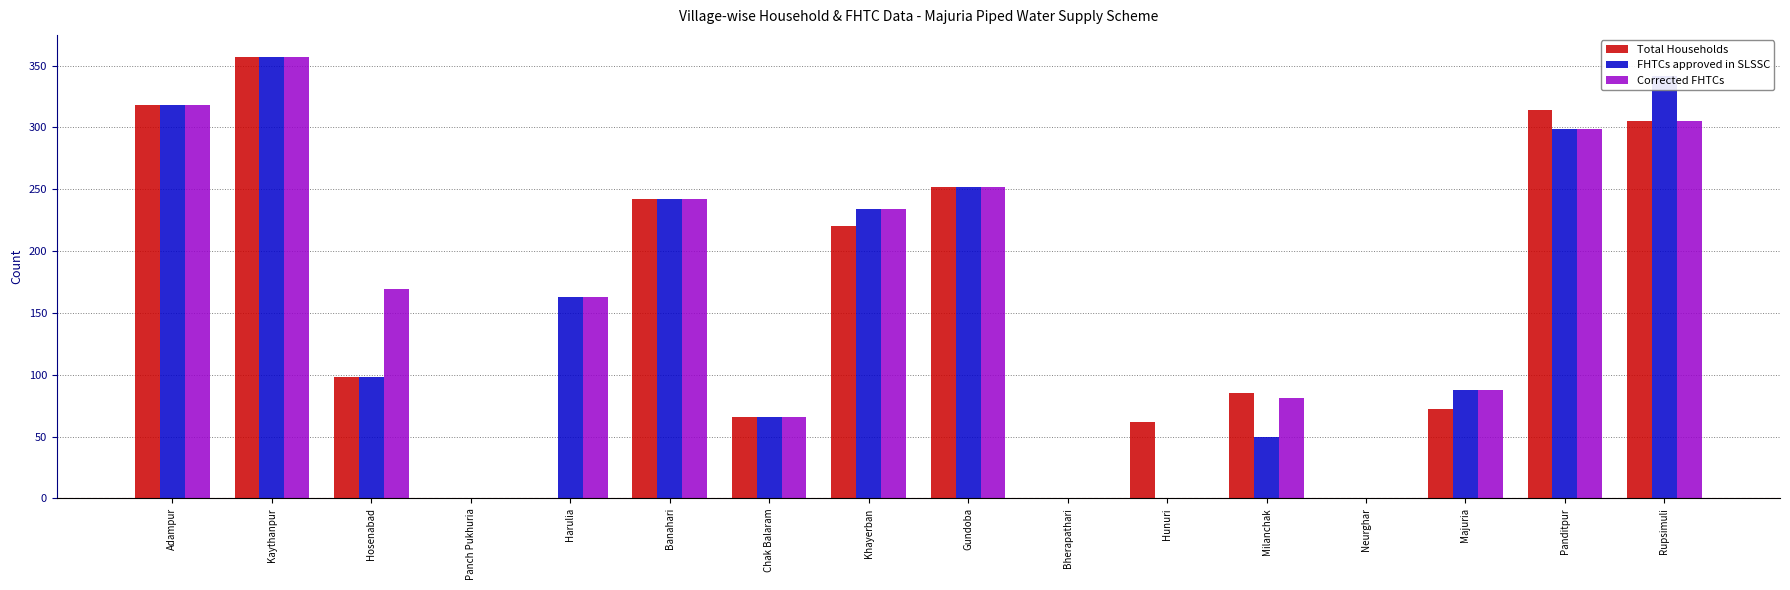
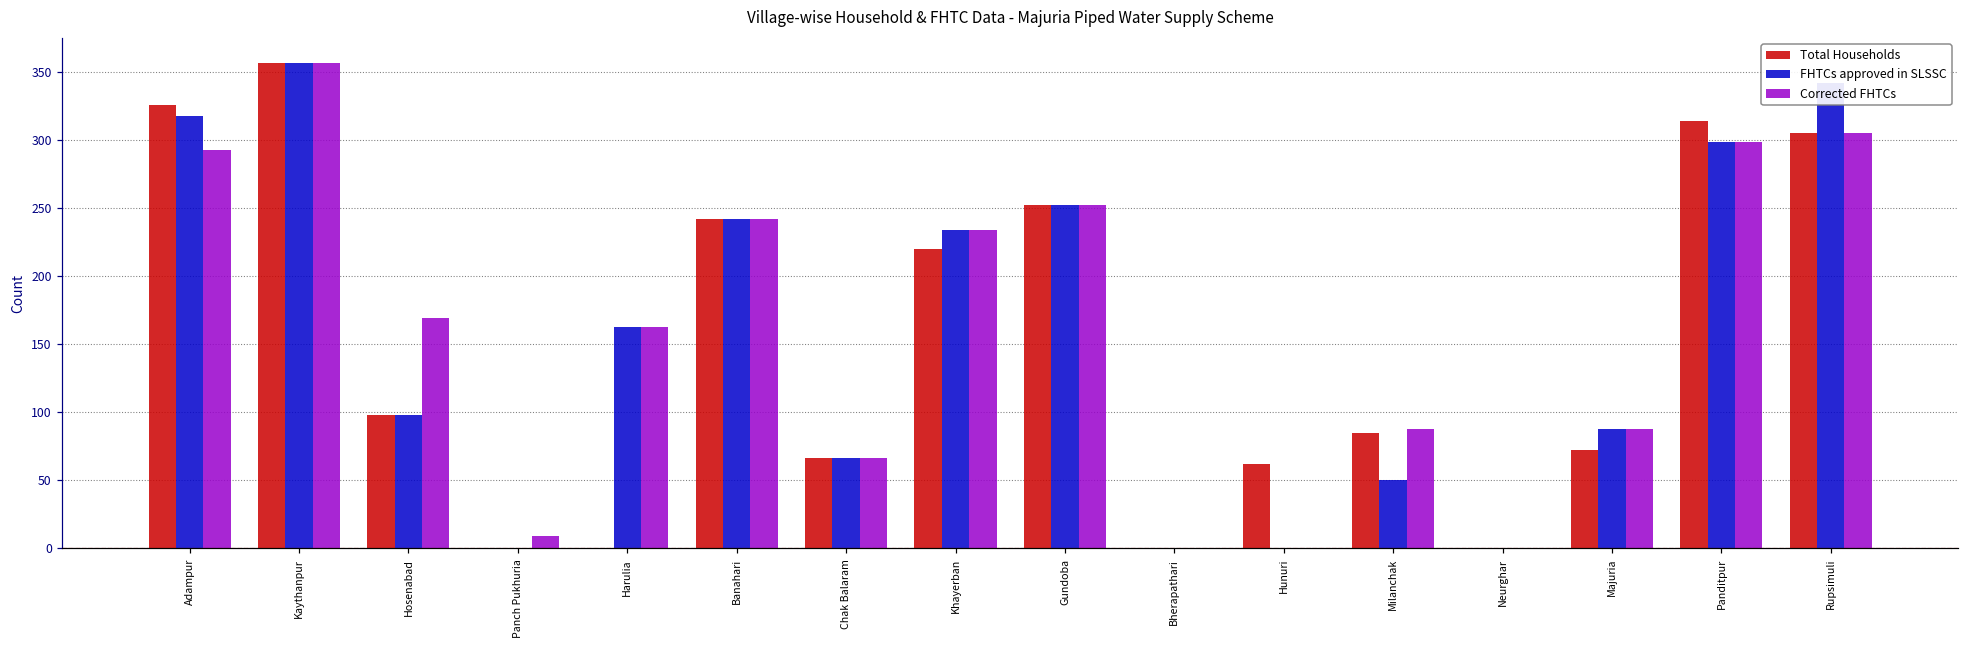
Total Households, Adampur: 318 -> 326
Corrected FHTCs, Adampur: 318 -> 293
Corrected FHTCs, Panch Pukhuria: 0 -> 9
Corrected FHTCs, Milanchak: 81 -> 88
